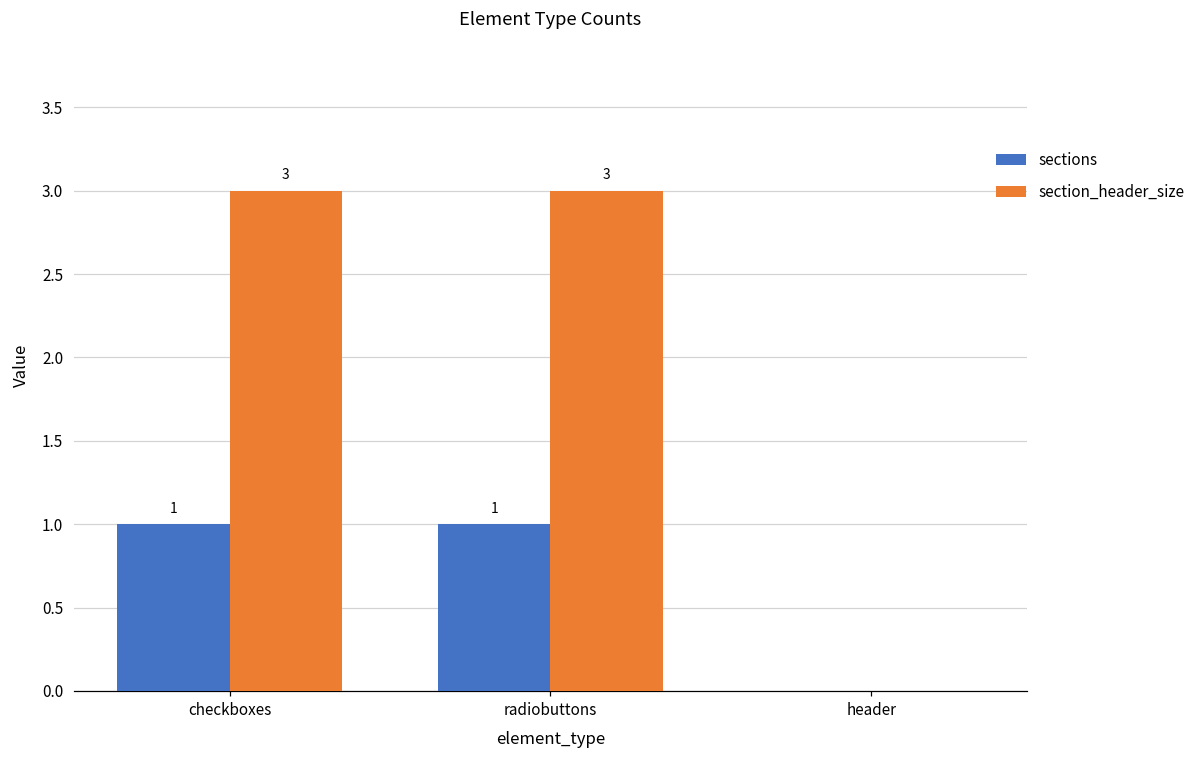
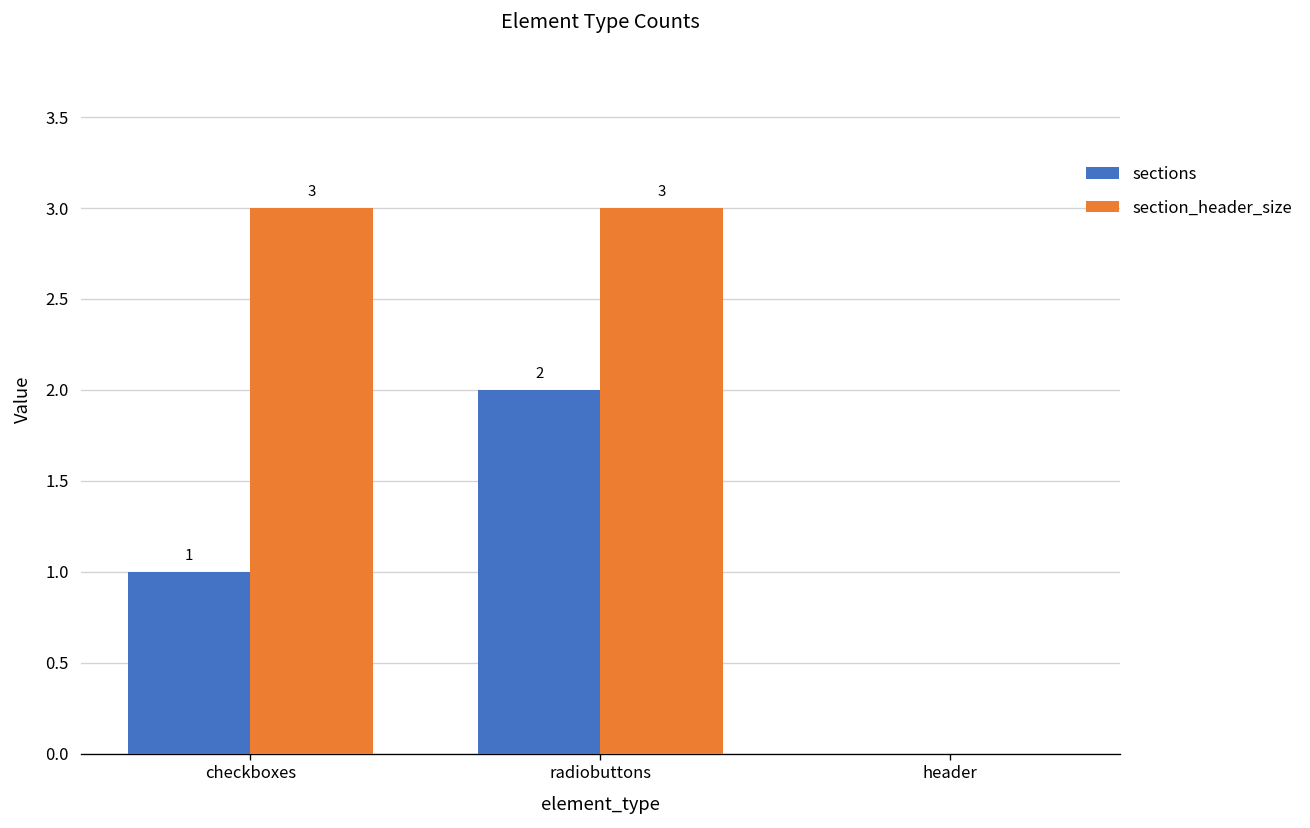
sections, radiobuttons: 1 -> 2
